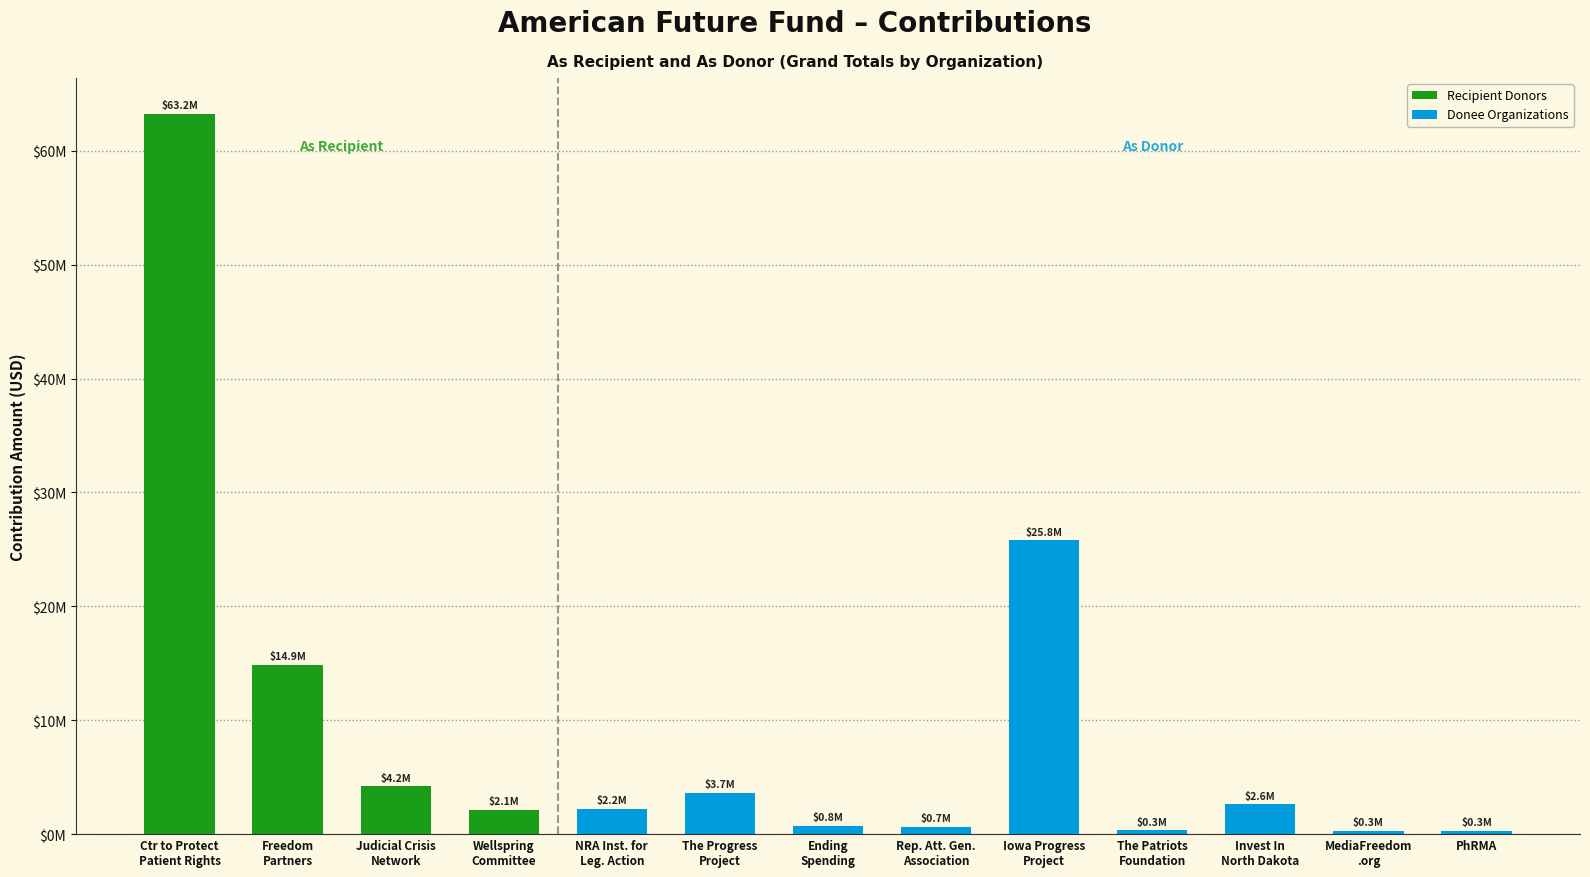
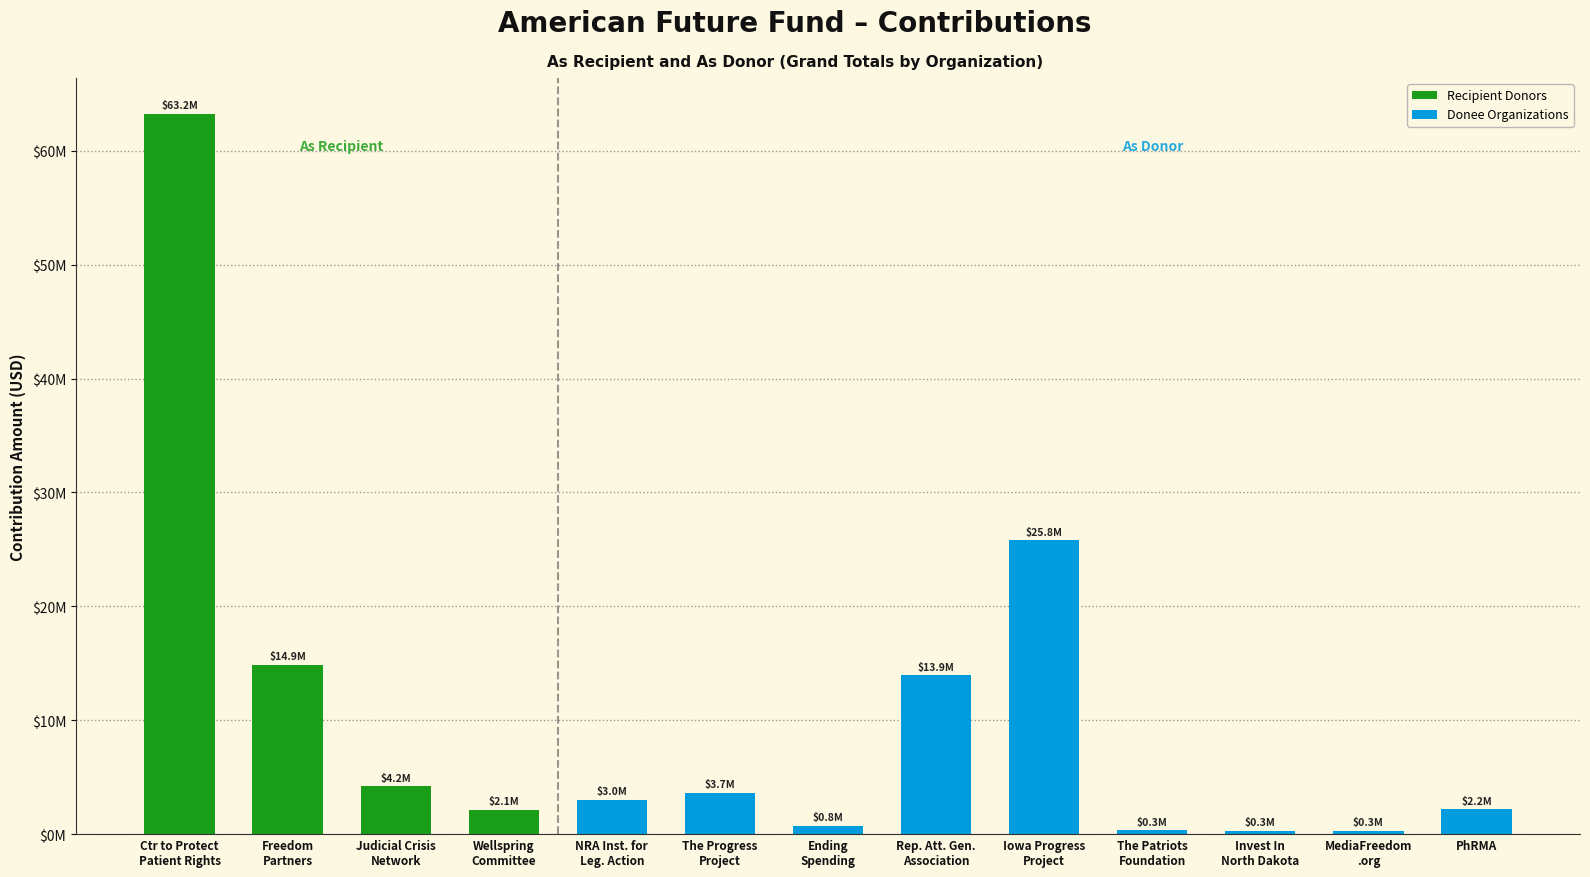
NRA Inst. for Leg. Action: $2.2M -> $3.0M
Rep. Att. Gen. Association: $0.7M -> $13.9M
Invest In North Dakota: $2.6M -> $0.3M
PhRMA: $0.3M -> $2.2M
